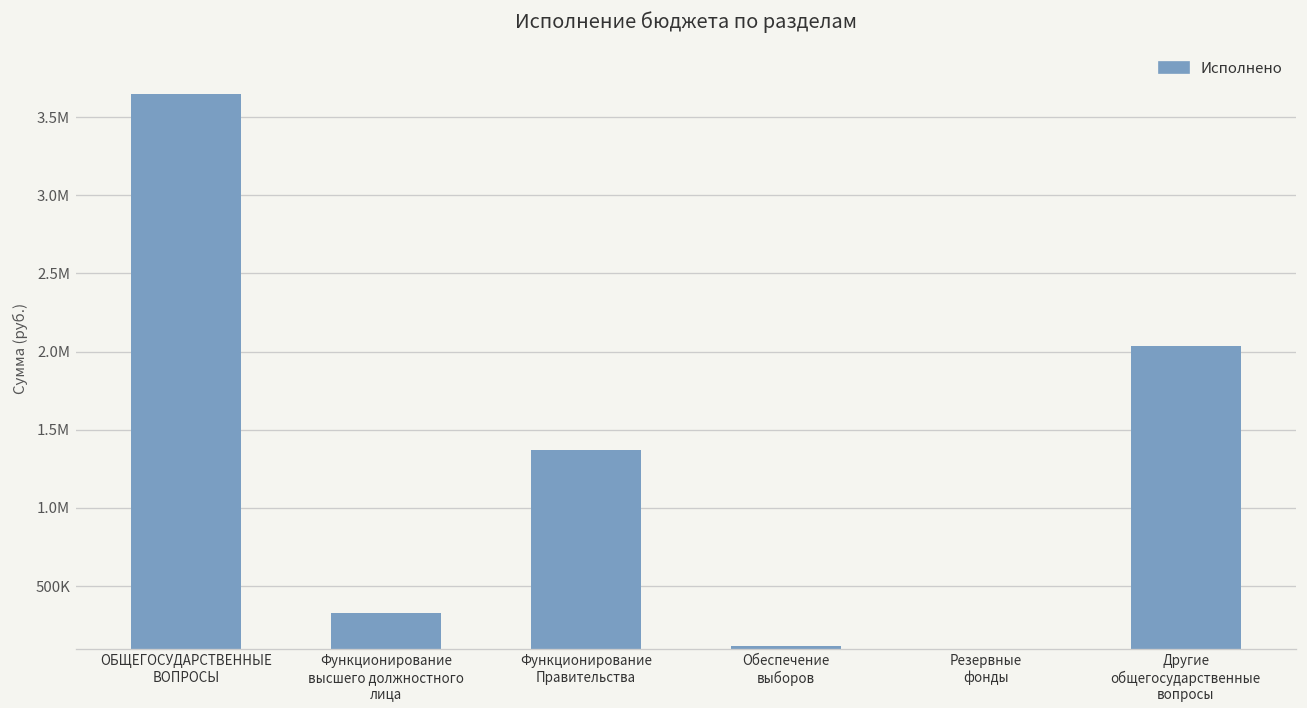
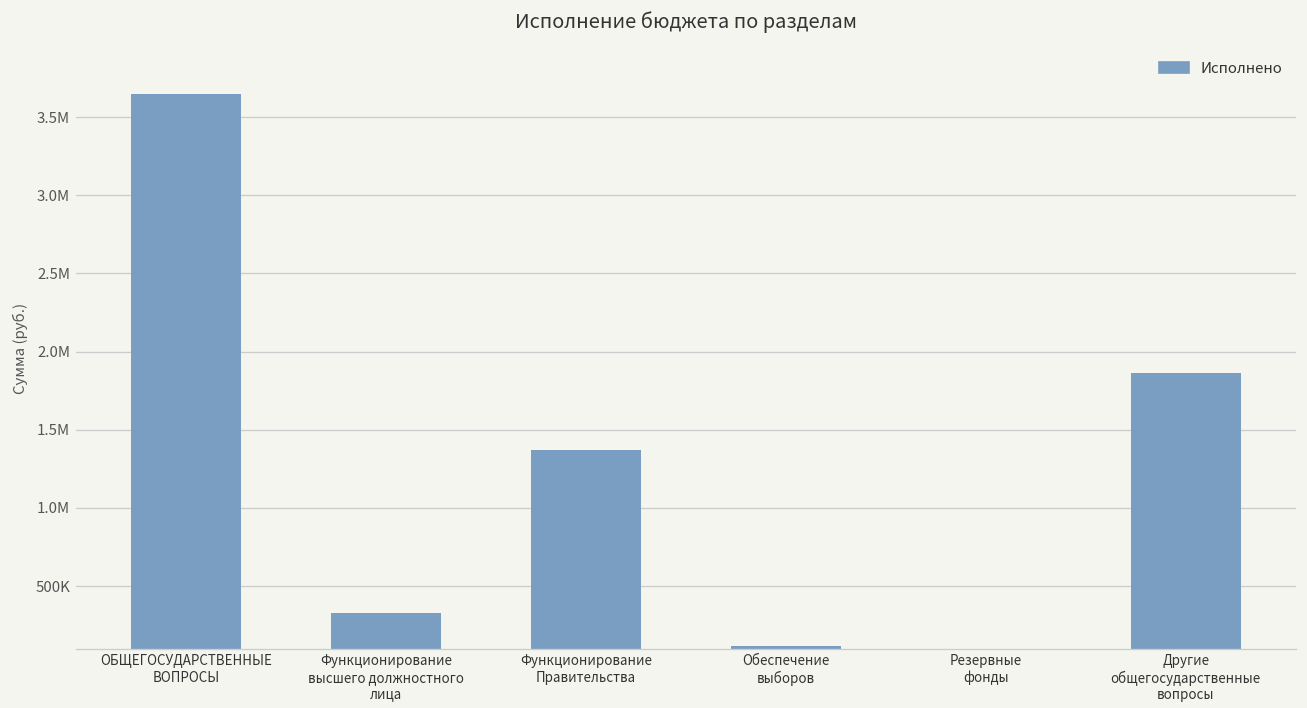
Другие общегосударственные вопросы: 2030000 -> 1860000
